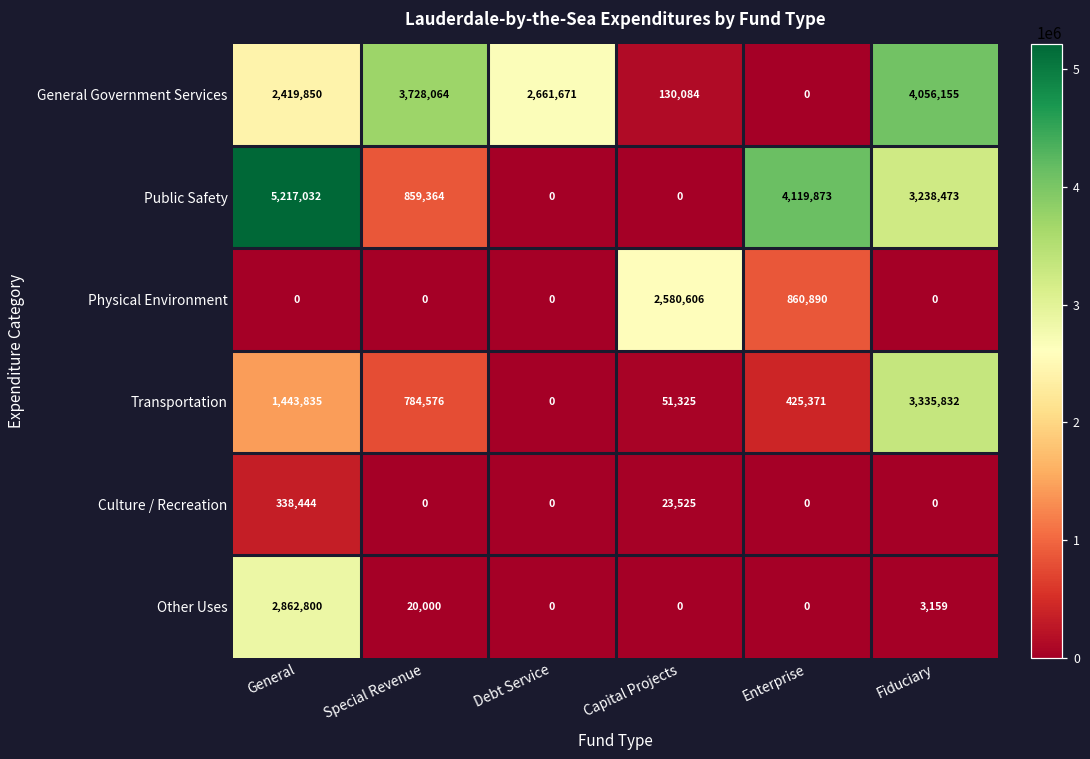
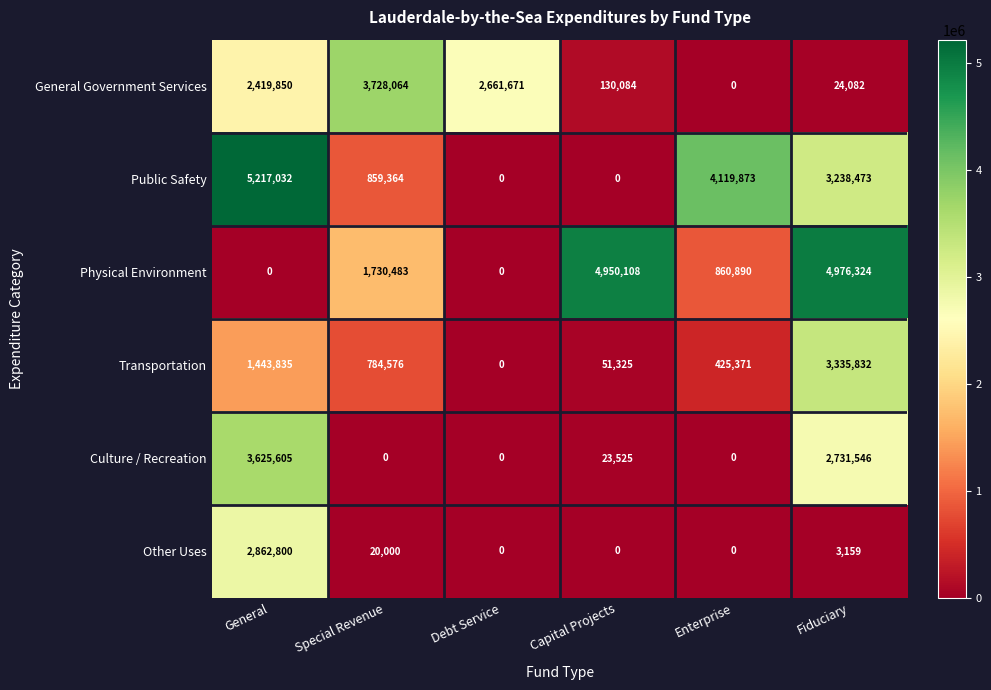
General Government Services, Fiduciary: 4,056,155 -> 24,082
Physical Environment, Special Revenue: 0 -> 1,730,483
Physical Environment, Capital Projects: 2,580,606 -> 4,950,108
Physical Environment, Fiduciary: 0 -> 4,976,324
Culture / Recreation, General: 338,444 -> 3,625,605
Culture / Recreation, Fiduciary: 0 -> 2,731,546
